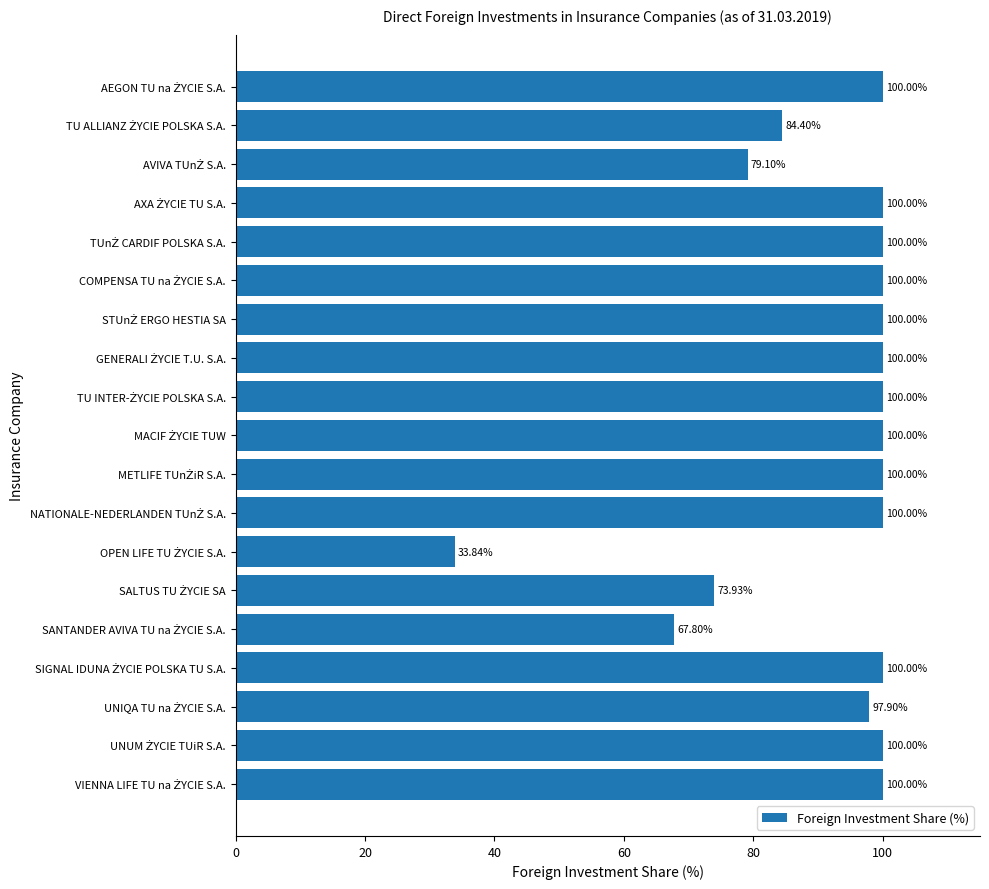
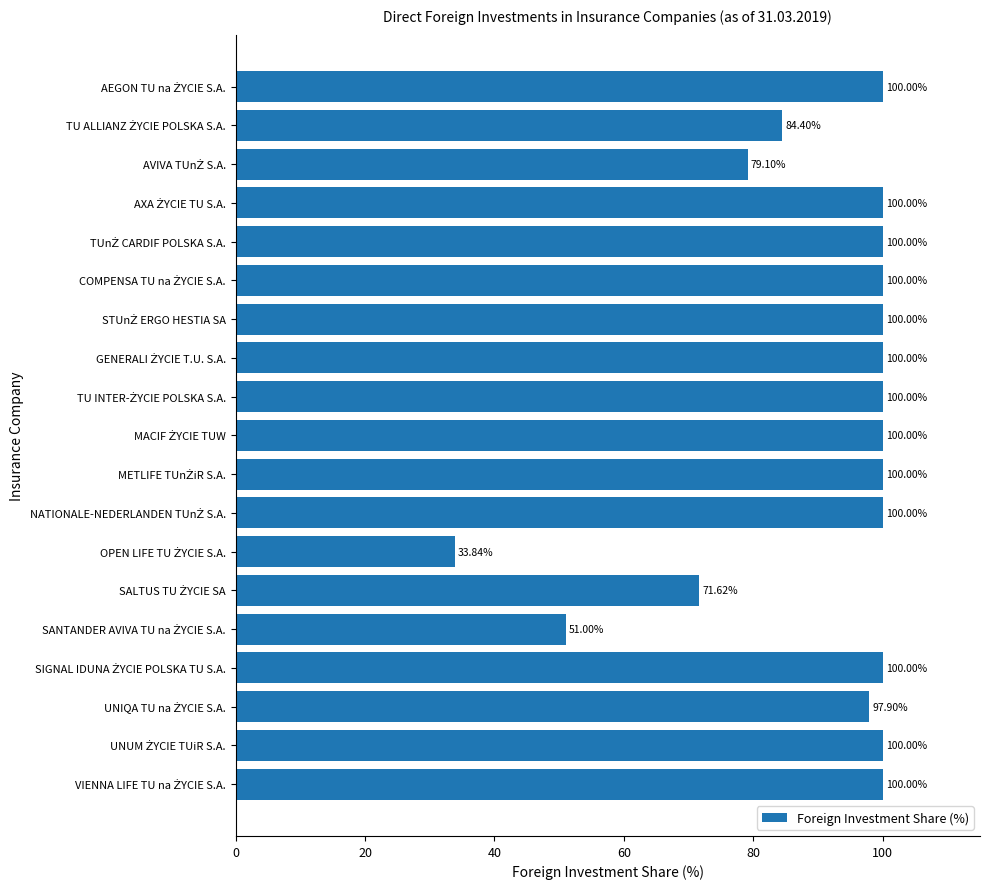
SALTUS TU ŻYCIE SA: 73.93% -> 71.62%
SANTANDER AVIVA TU na ŻYCIE S.A.: 67.80% -> 51.00%
